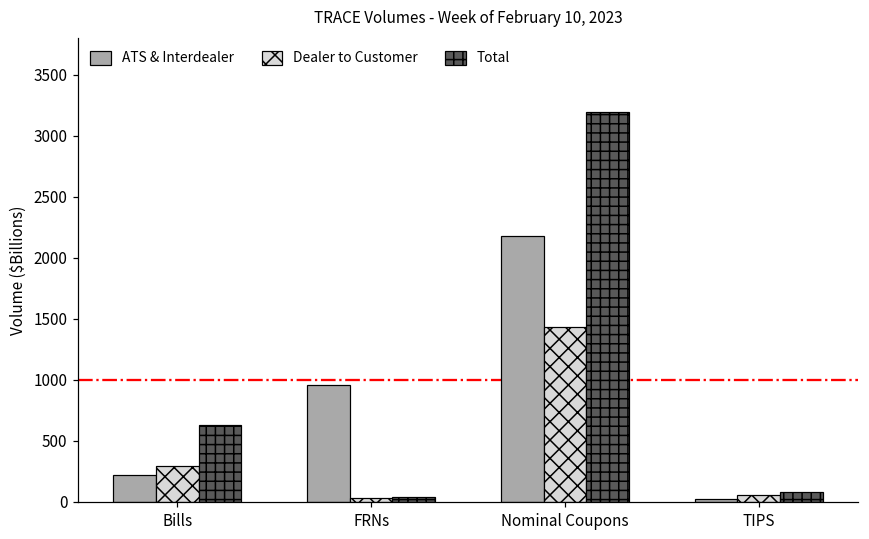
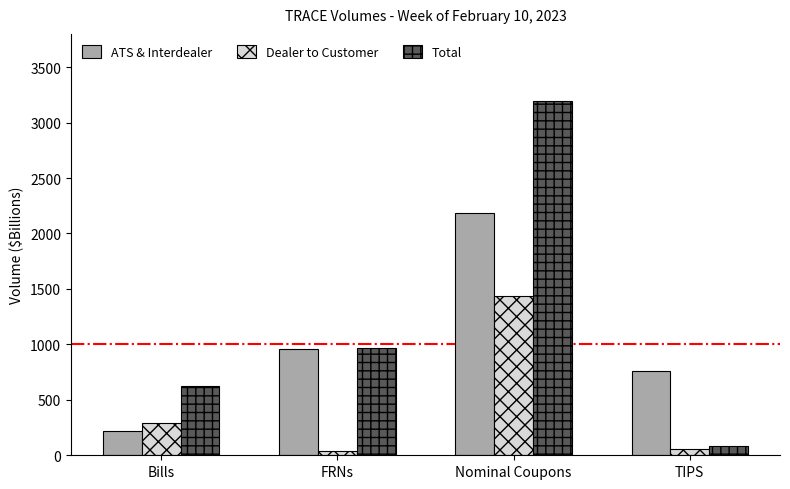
Total, FRNs: 40 -> 960
ATS & Interdealer, TIPS: 20 -> 760
